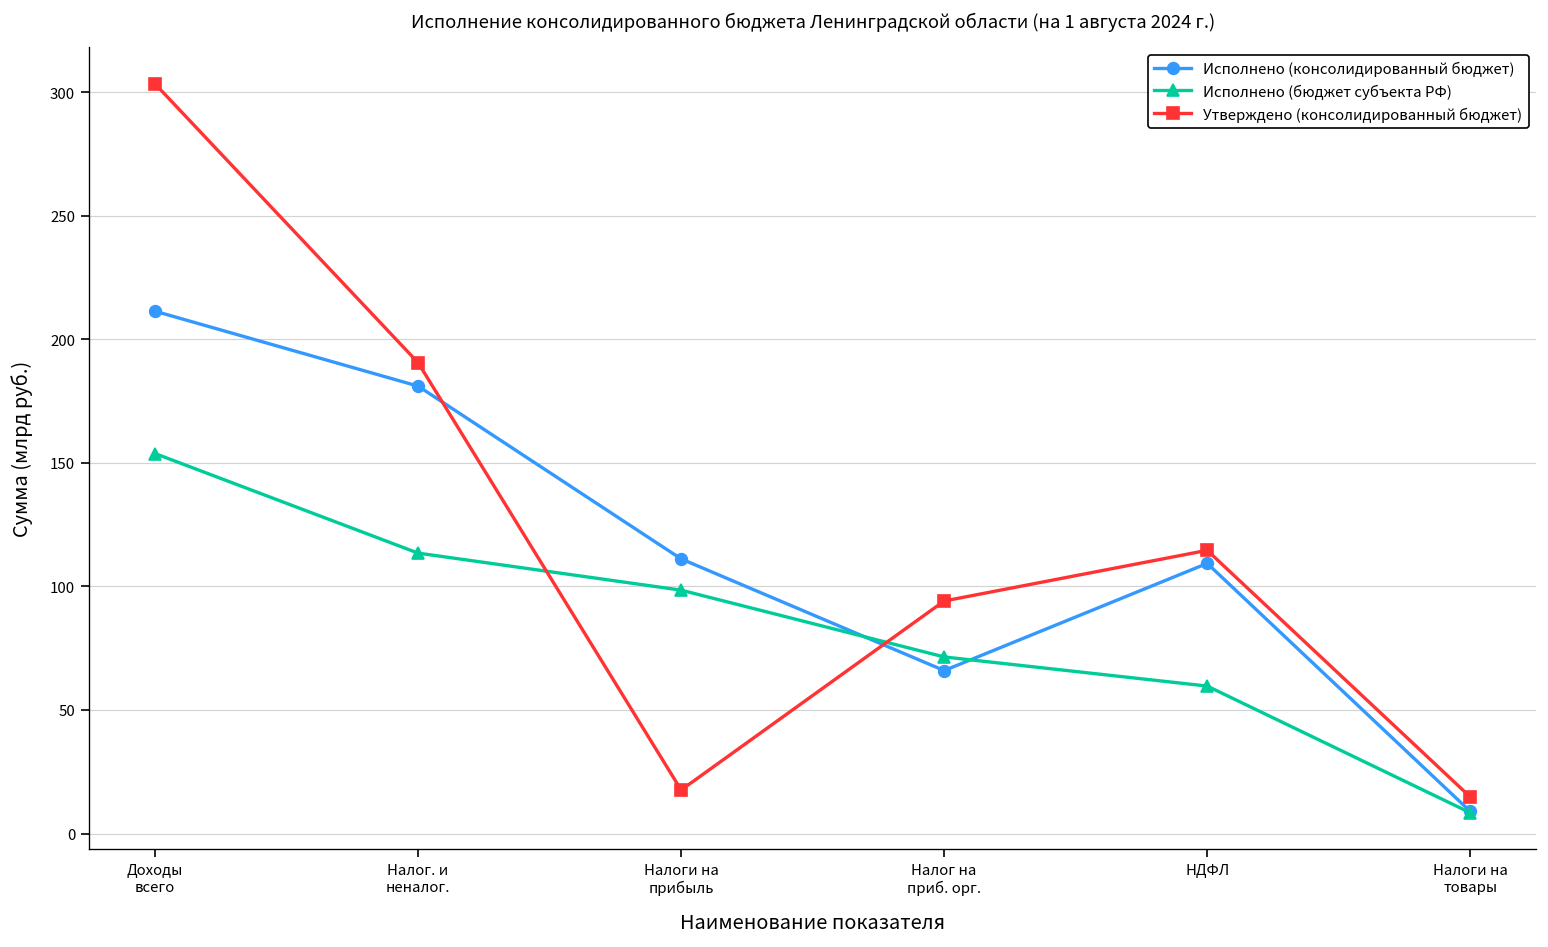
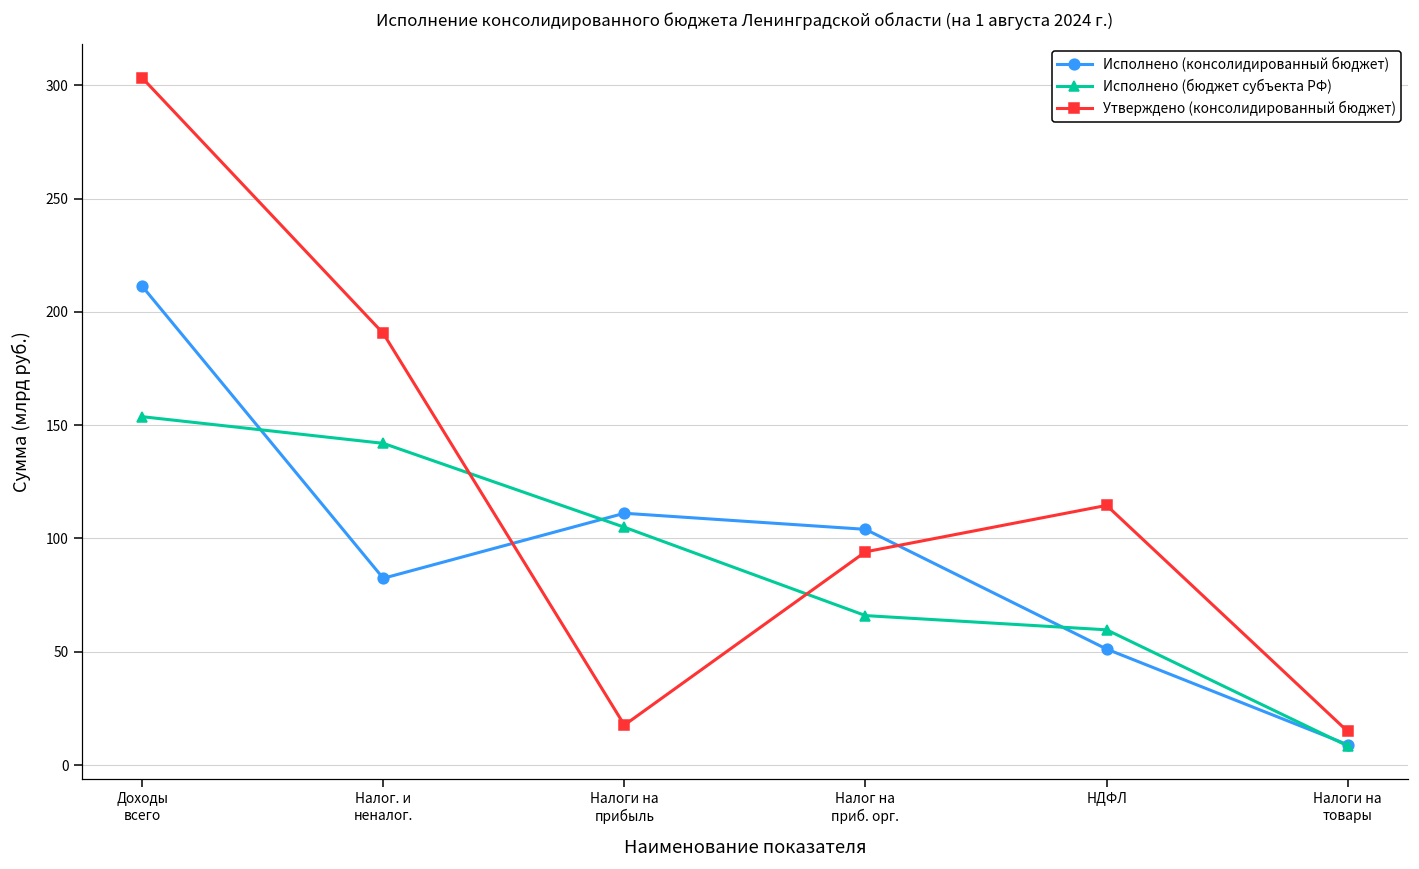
Исполнено (консолидированный бюджет), Налог. и неналог.: 181 -> 82
Исполнено (бюджет субъекта РФ), Налог. и неналог.: 113 -> 142
Исполнено (бюджет субъекта РФ), Налоги на прибыль: 98 -> 105
Исполнено (консолидированный бюджет), Налог на приб. орг.: 66 -> 104
Исполнено (бюджет субъекта РФ), Налог на приб. орг.: 71 -> 66
Исполнено (консолидированный бюджет), НДФЛ: 109 -> 51
